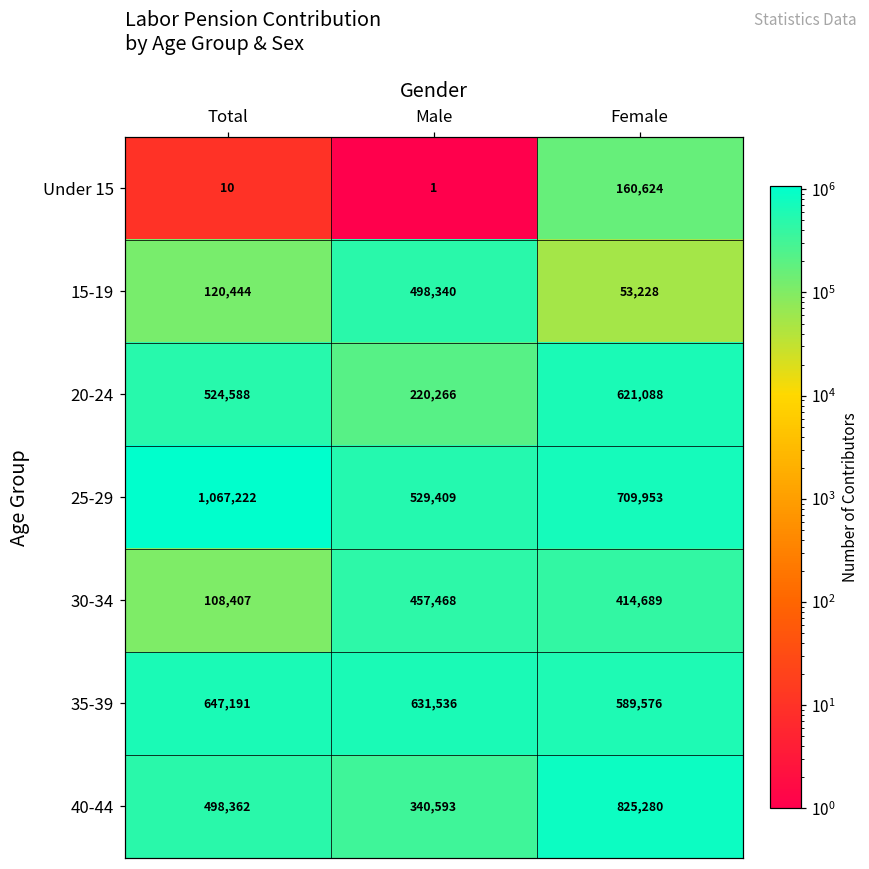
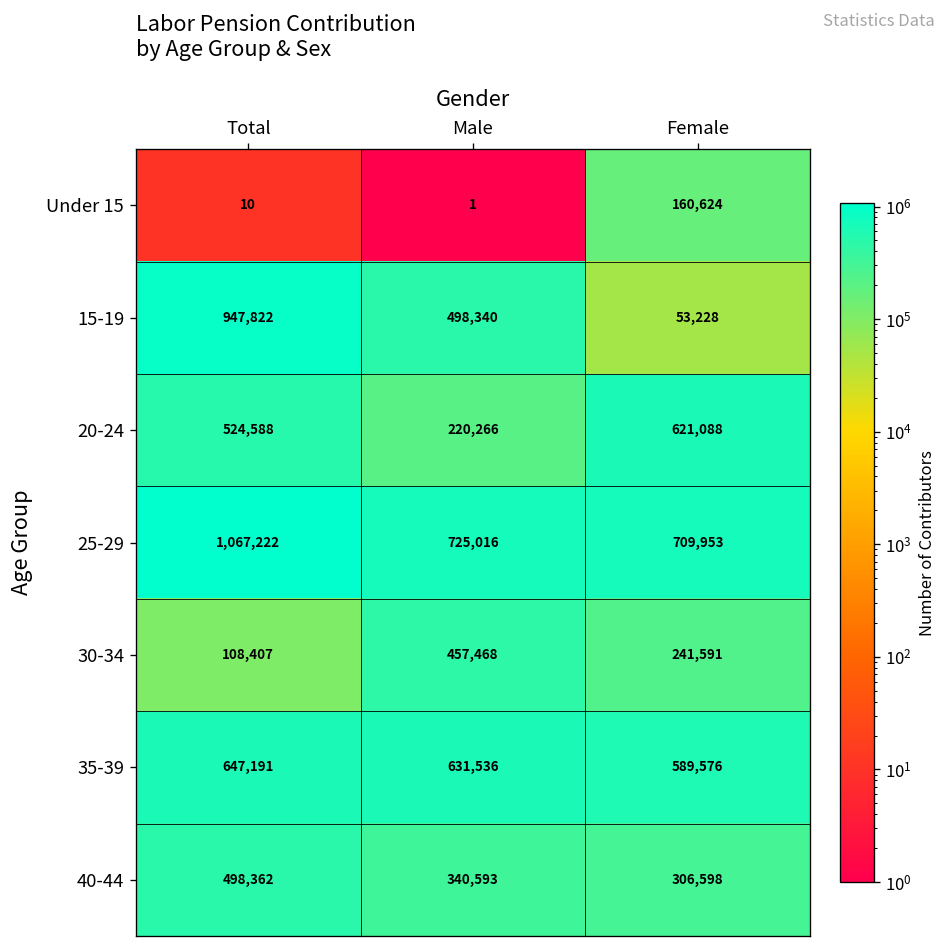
15-19, Total: 120,444 -> 947,822
25-29, Male: 529,409 -> 725,016
30-34, Female: 414,689 -> 241,591
40-44, Female: 825,280 -> 306,598
